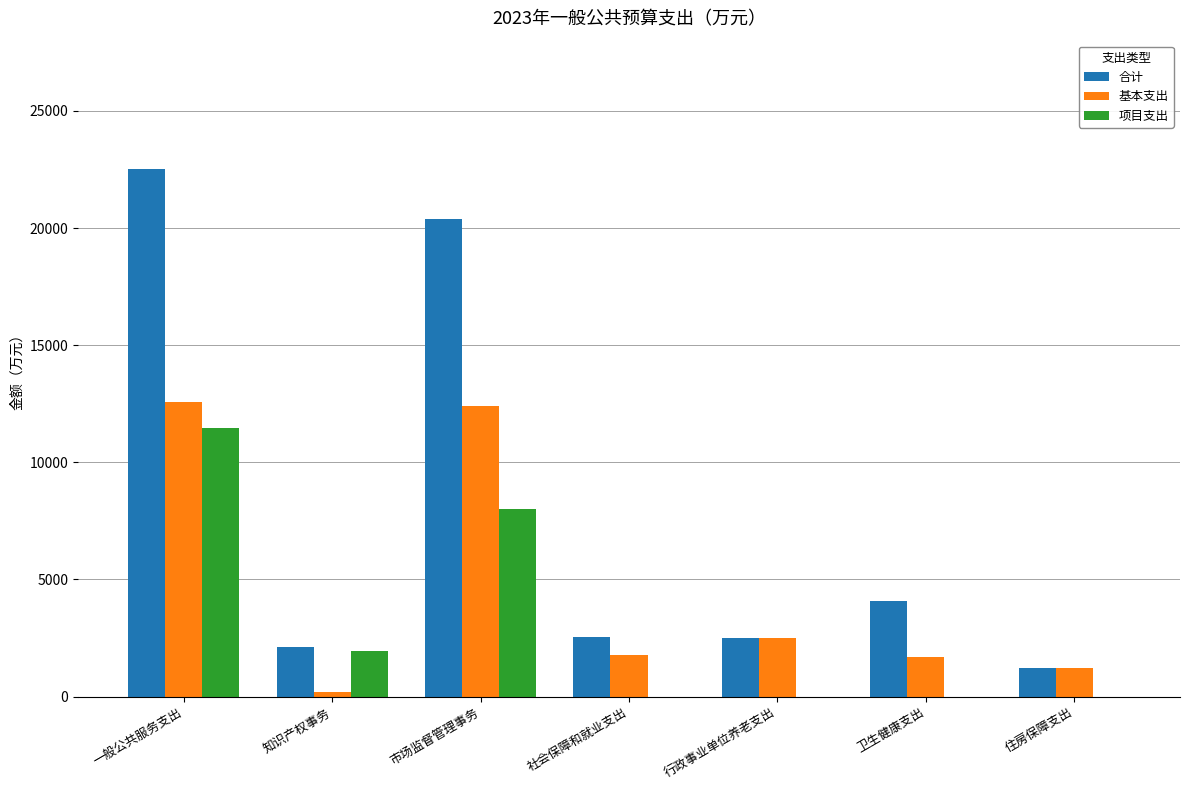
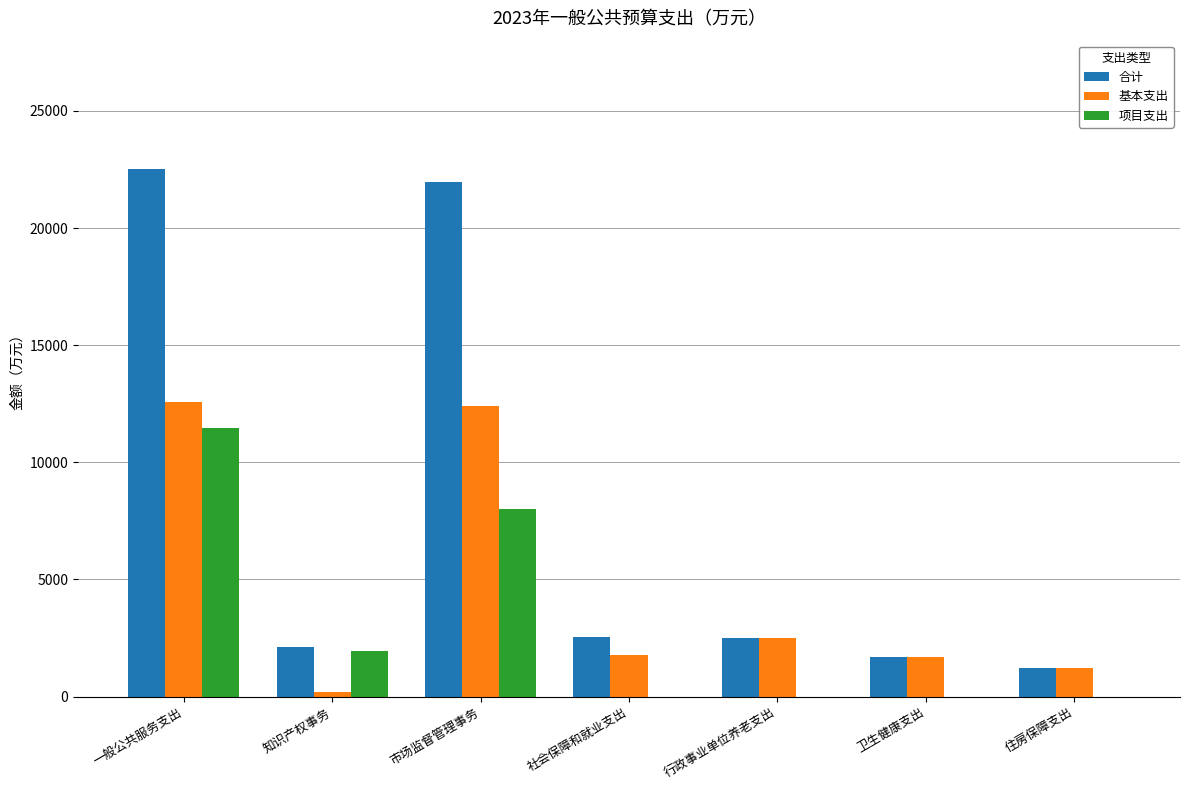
合计, 市场监督管理事务: 20400 -> 22000
合计, 卫生健康支出: 4100 -> 1700
